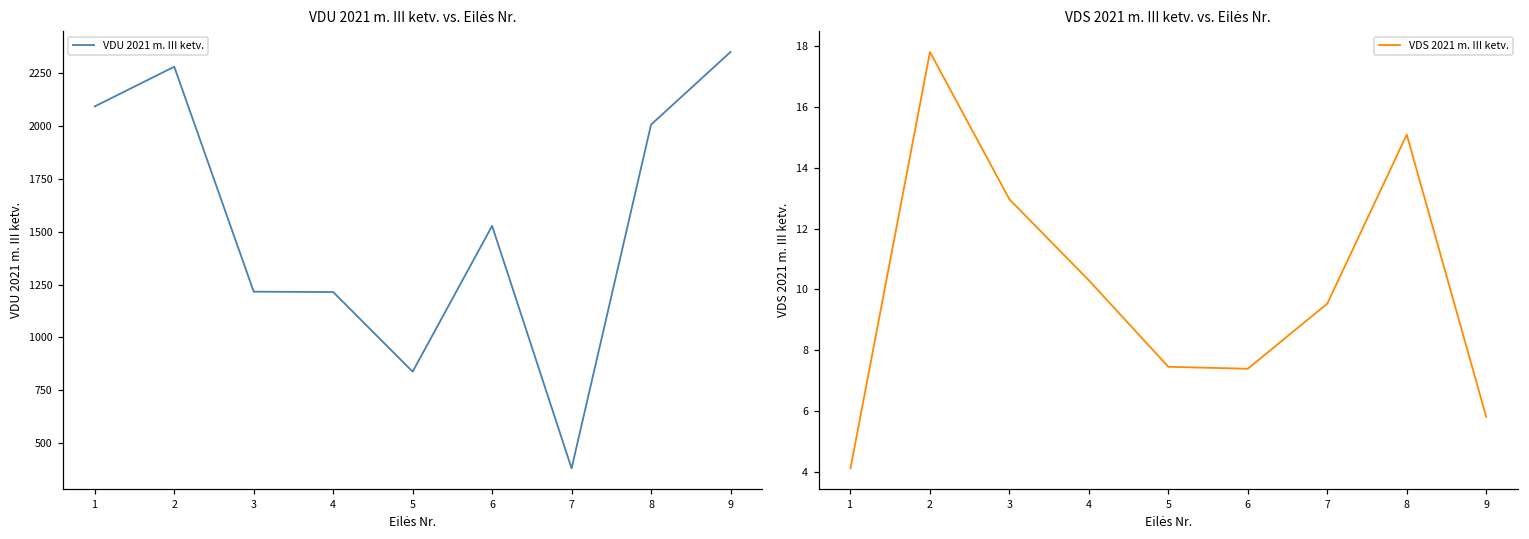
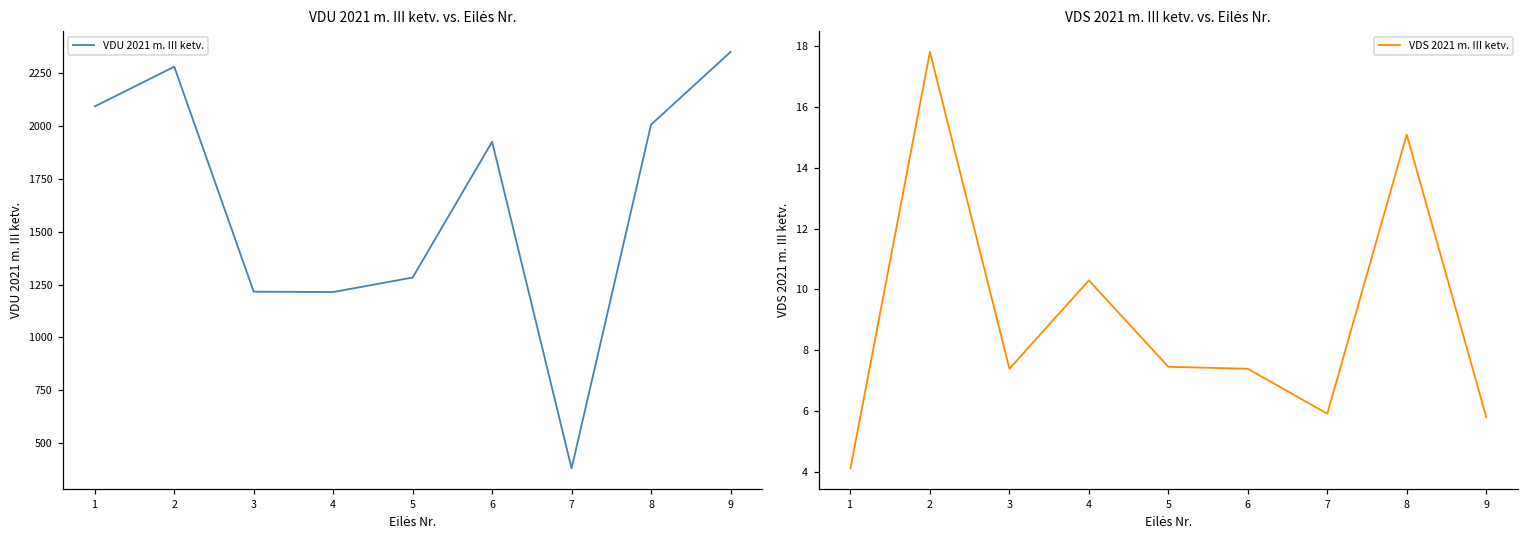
VDU 2021 m. III ketv. vs. Eilės Nr., 5: 840 -> 1280
VDU 2021 m. III ketv. vs. Eilės Nr., 6: 1530 -> 1930
VDS 2021 m. III ketv. vs. Eilės Nr., 3: 13.0 -> 7.4
VDS 2021 m. III ketv. vs. Eilės Nr., 7: 9.5 -> 5.9
